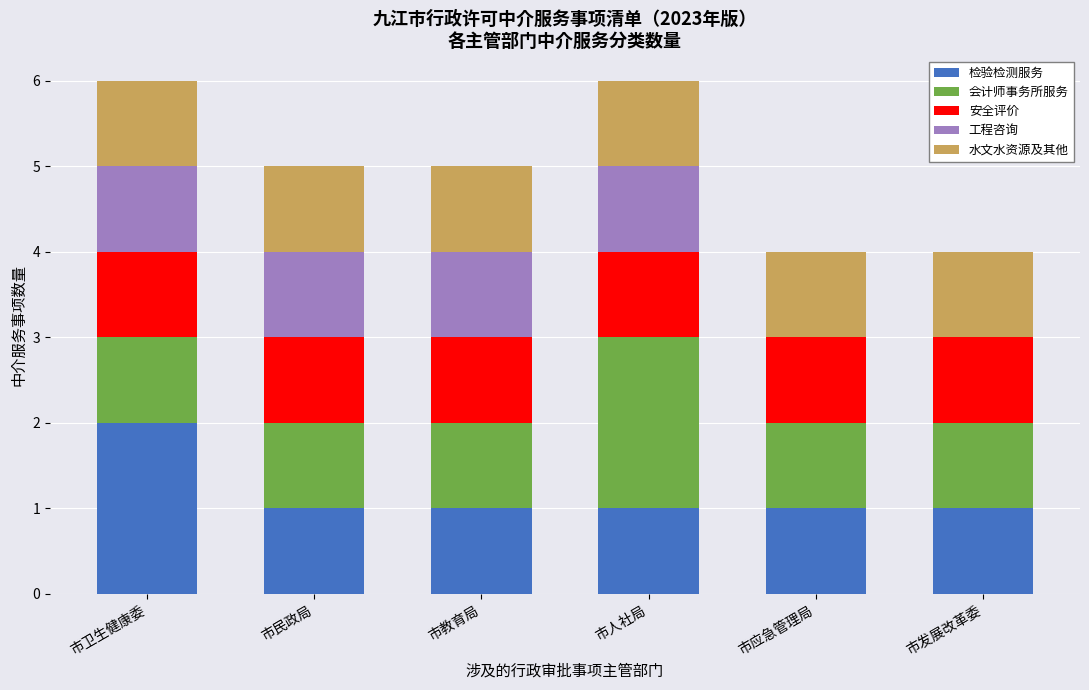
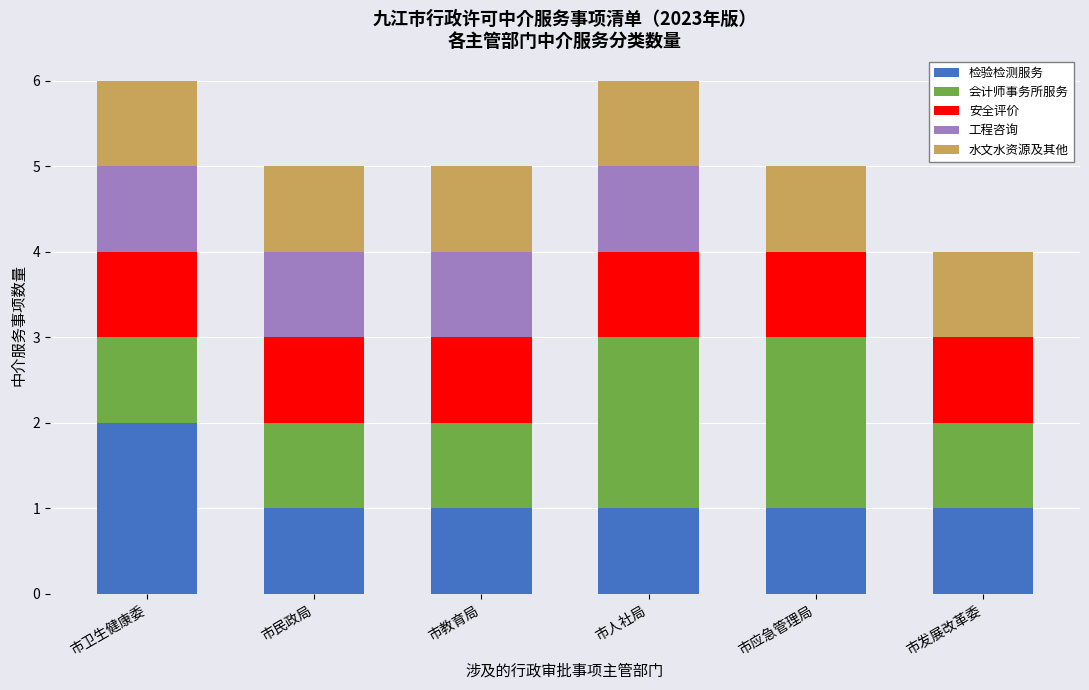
会计师事务所服务, 市应急管理局: 1 -> 2
